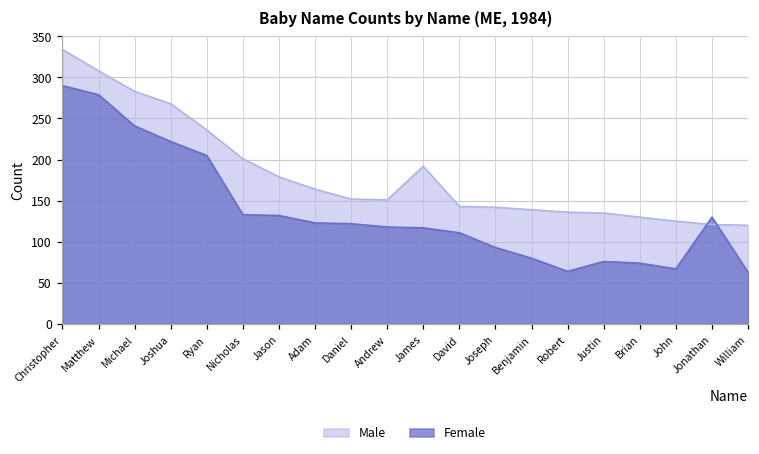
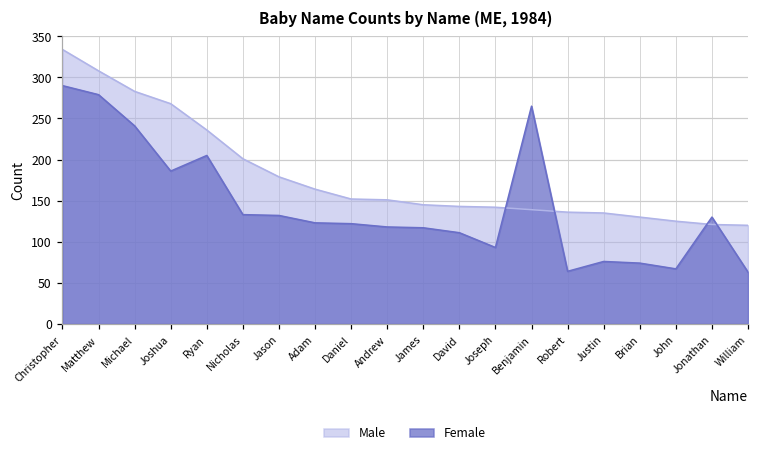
Female, Joshua: 220 -> 190
Male, James: 190 -> 150
Female, Benjamin: 80 -> 270
